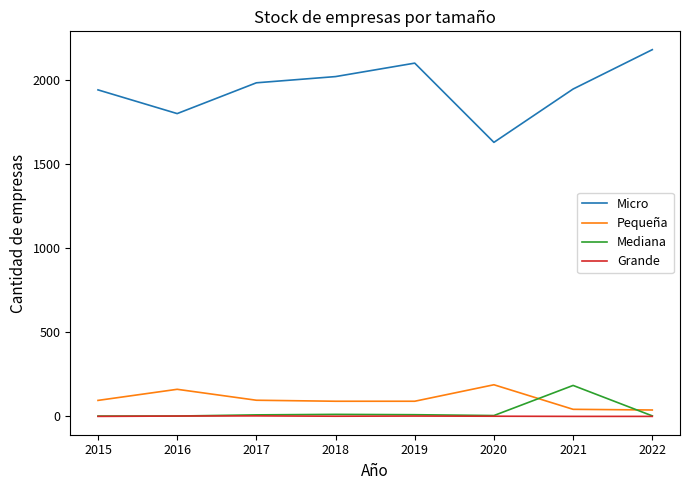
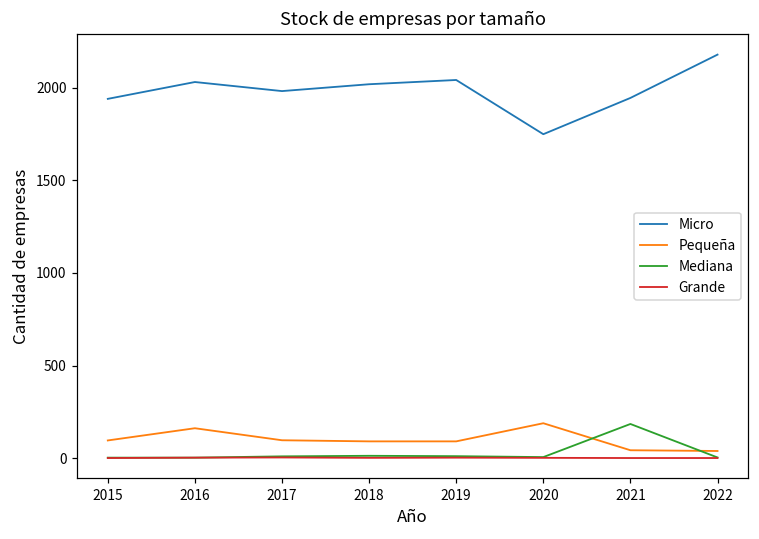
Micro, 2016: 1800 -> 2030
Micro, 2019: 2100 -> 2040
Micro, 2020: 1630 -> 1750
